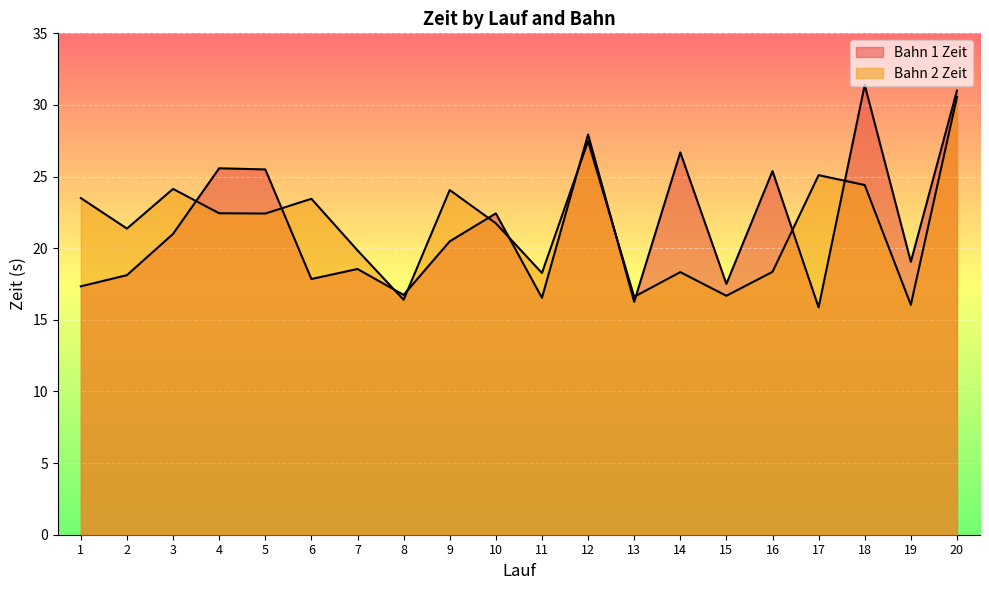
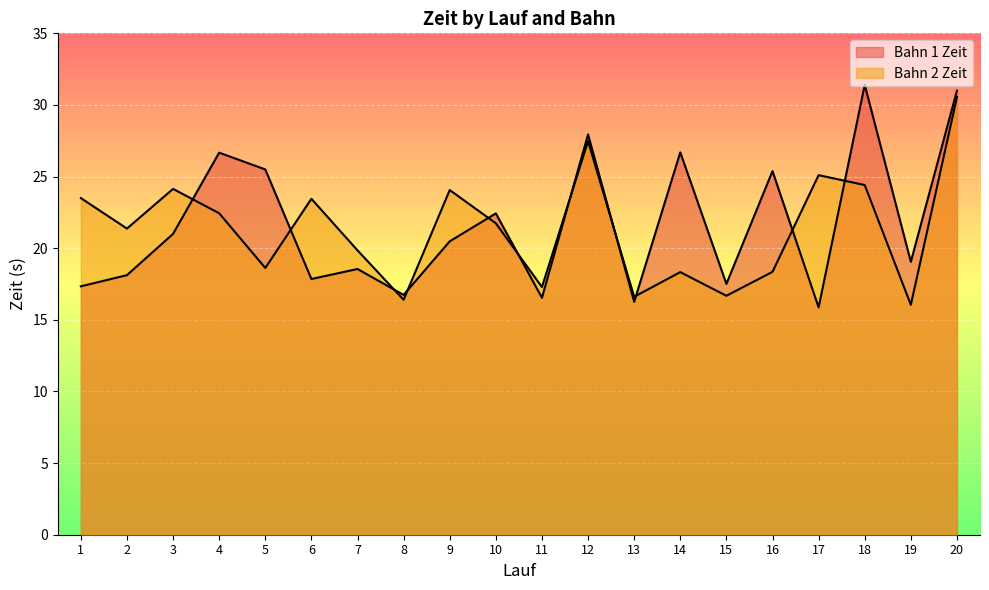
Bahn 1 Zeit, 4: 25.6 -> 26.7
Bahn 2 Zeit, 5: 22.4 -> 18.6
Bahn 2 Zeit, 11: 18.3 -> 17.3
